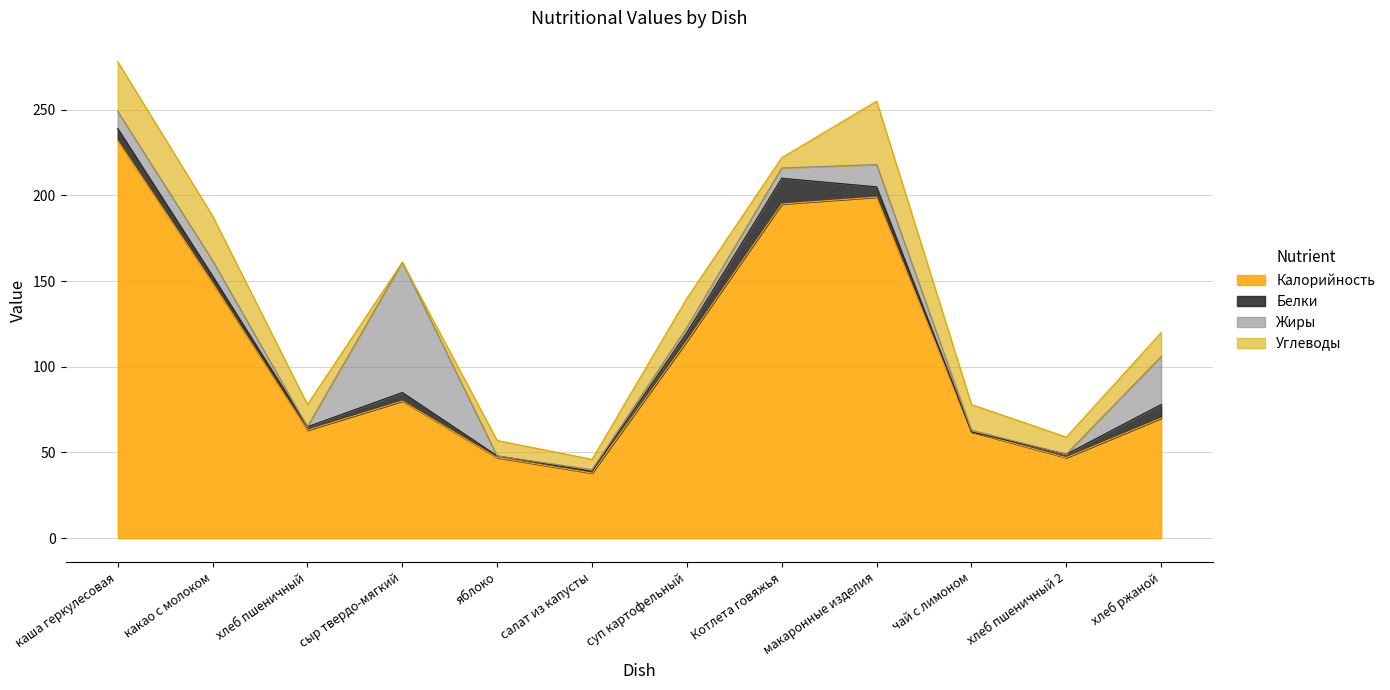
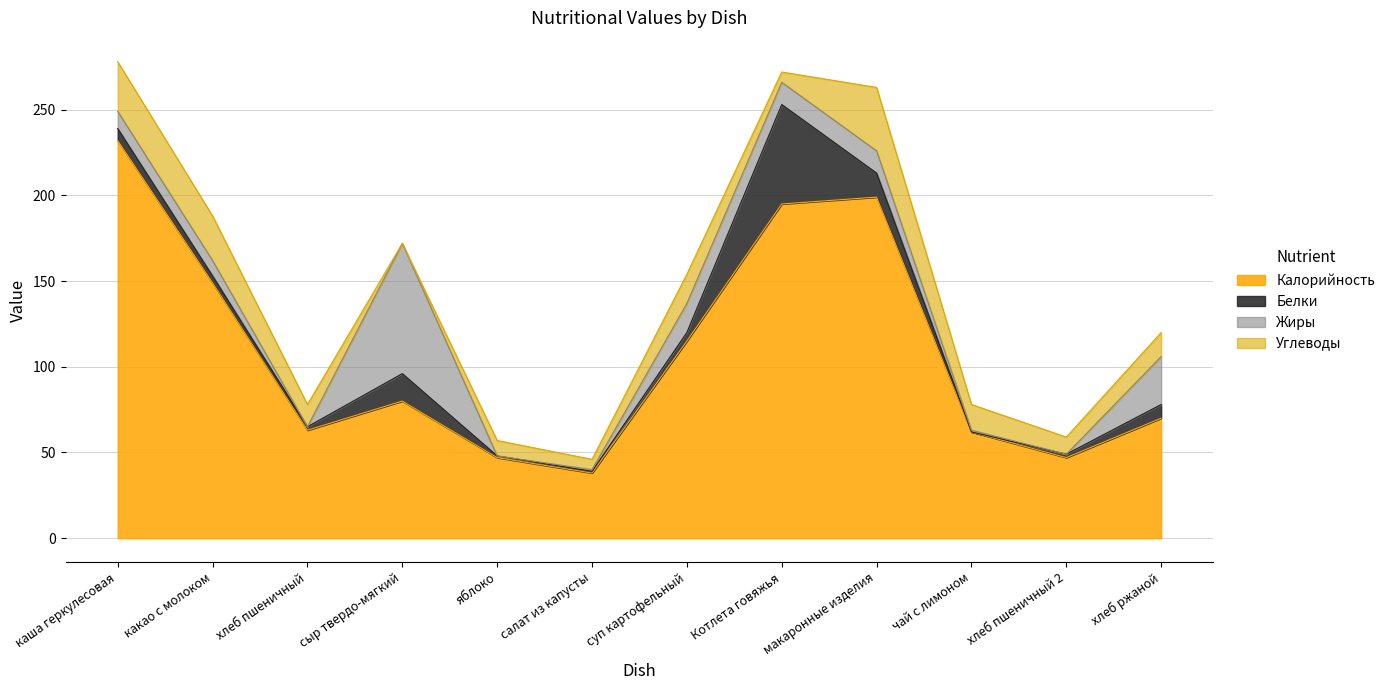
Белки, сыр твердо-мягкий: 5 -> 16
Жиры, суп картофельный: 3 -> 17
Белки, Котлета говяжья: 15 -> 58
Жиры, Котлета говяжья: 6 -> 13
Белки, макаронные изделия: 6 -> 14
